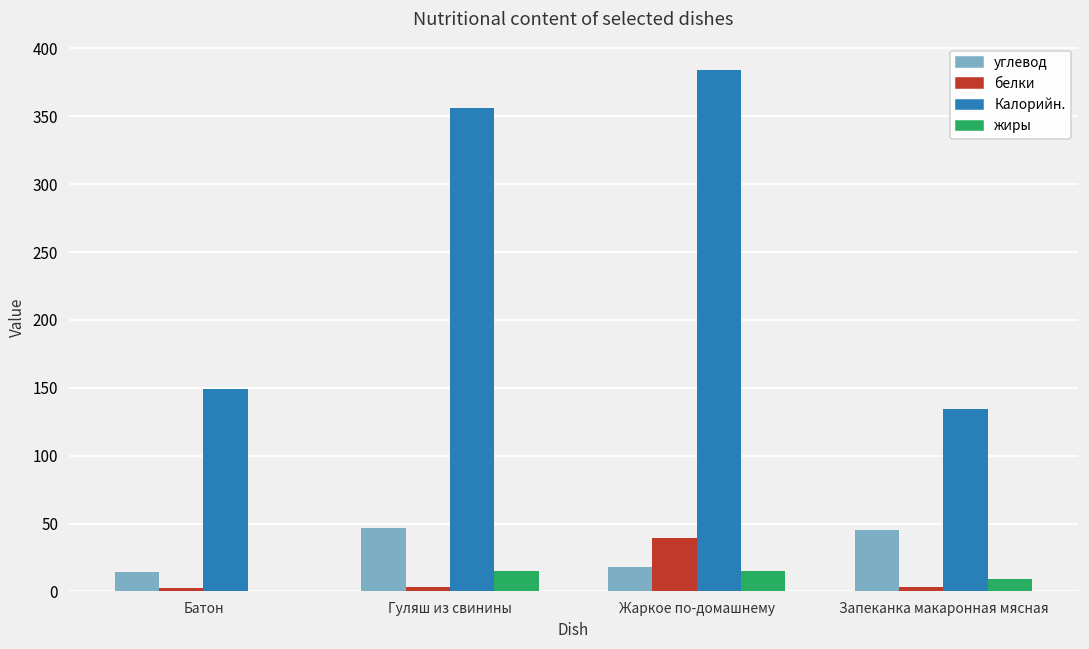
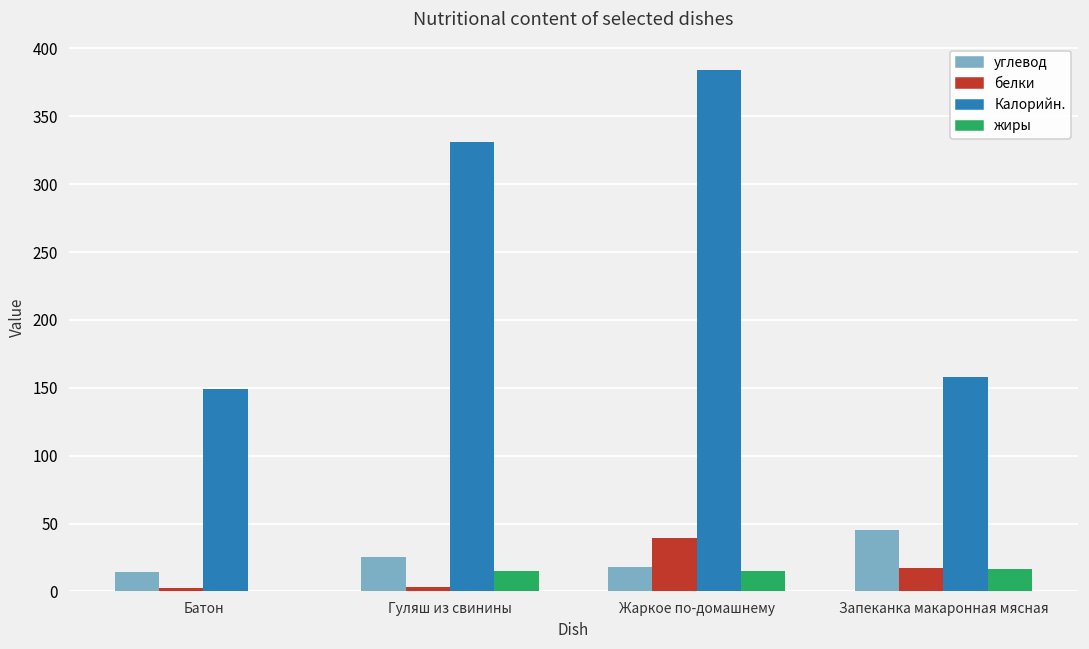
углевод, Гуляш из свинины: 47 -> 25
Калорийн., Гуляш из свинины: 356 -> 331
белки, Запеканка макаронная мясная: 3 -> 17
Калорийн., Запеканка макаронная мясная: 135 -> 158
жиры, Запеканка макаронная мясная: 9 -> 17
